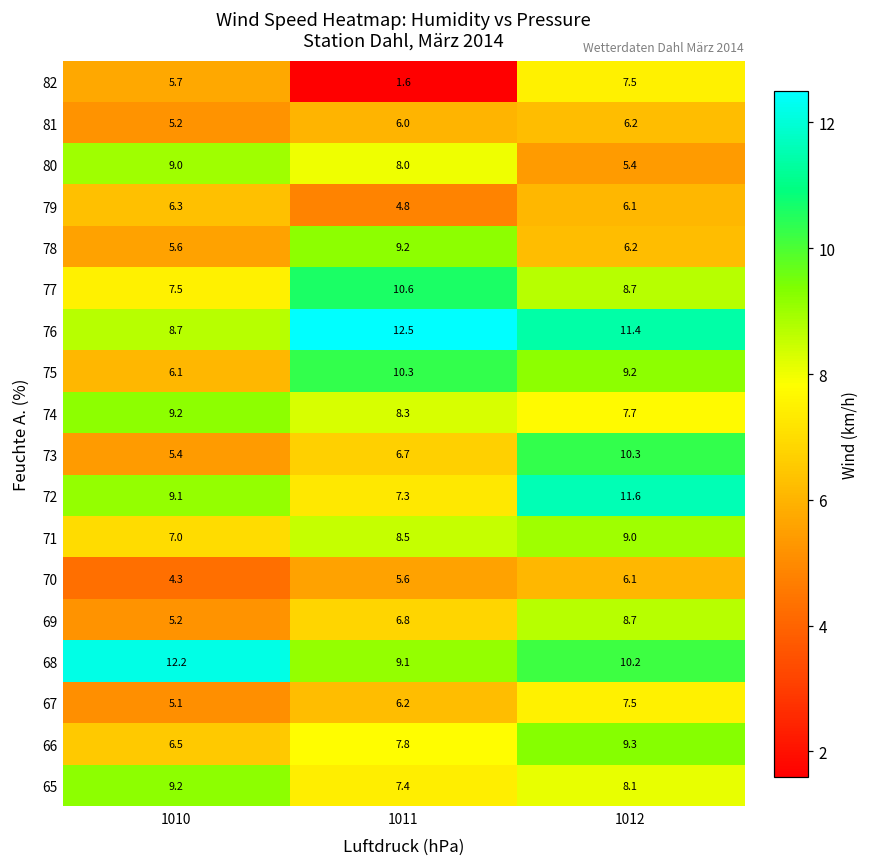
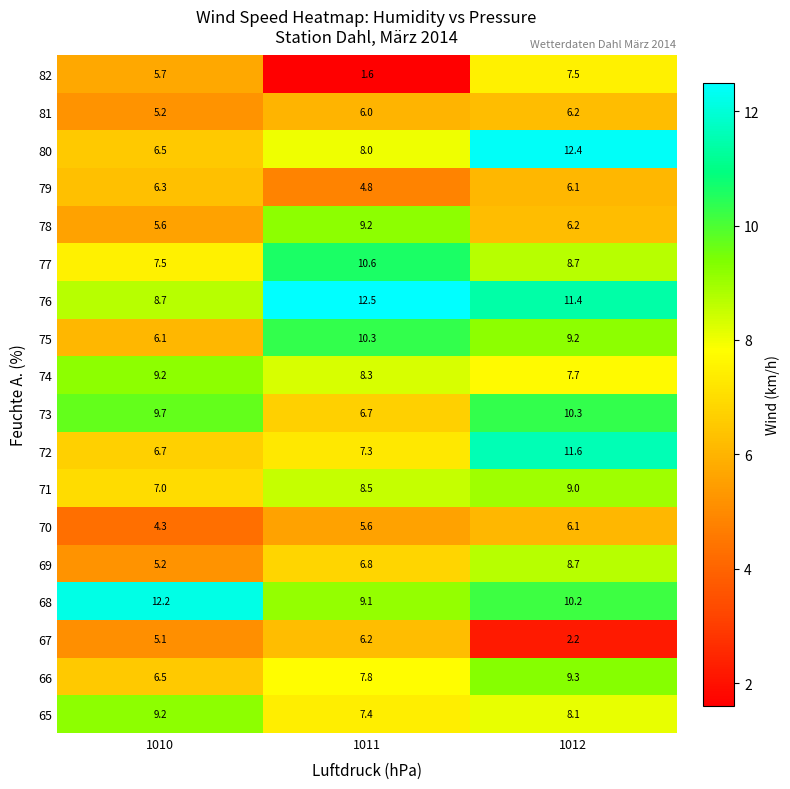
80, 1010: 9.0 -> 6.5
80, 1012: 5.4 -> 12.4
73, 1010: 5.4 -> 9.7
72, 1010: 9.1 -> 6.7
67, 1012: 7.5 -> 2.2
